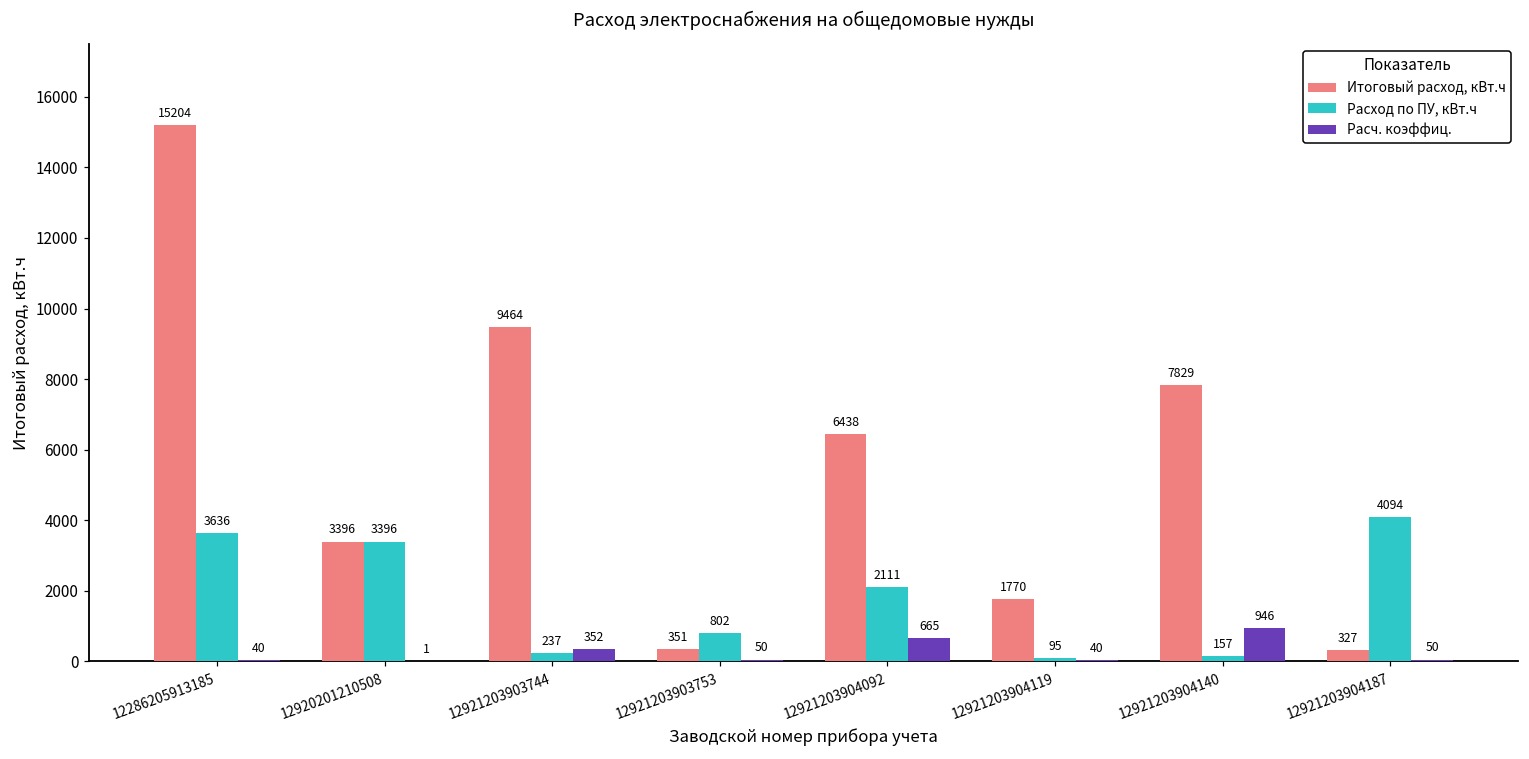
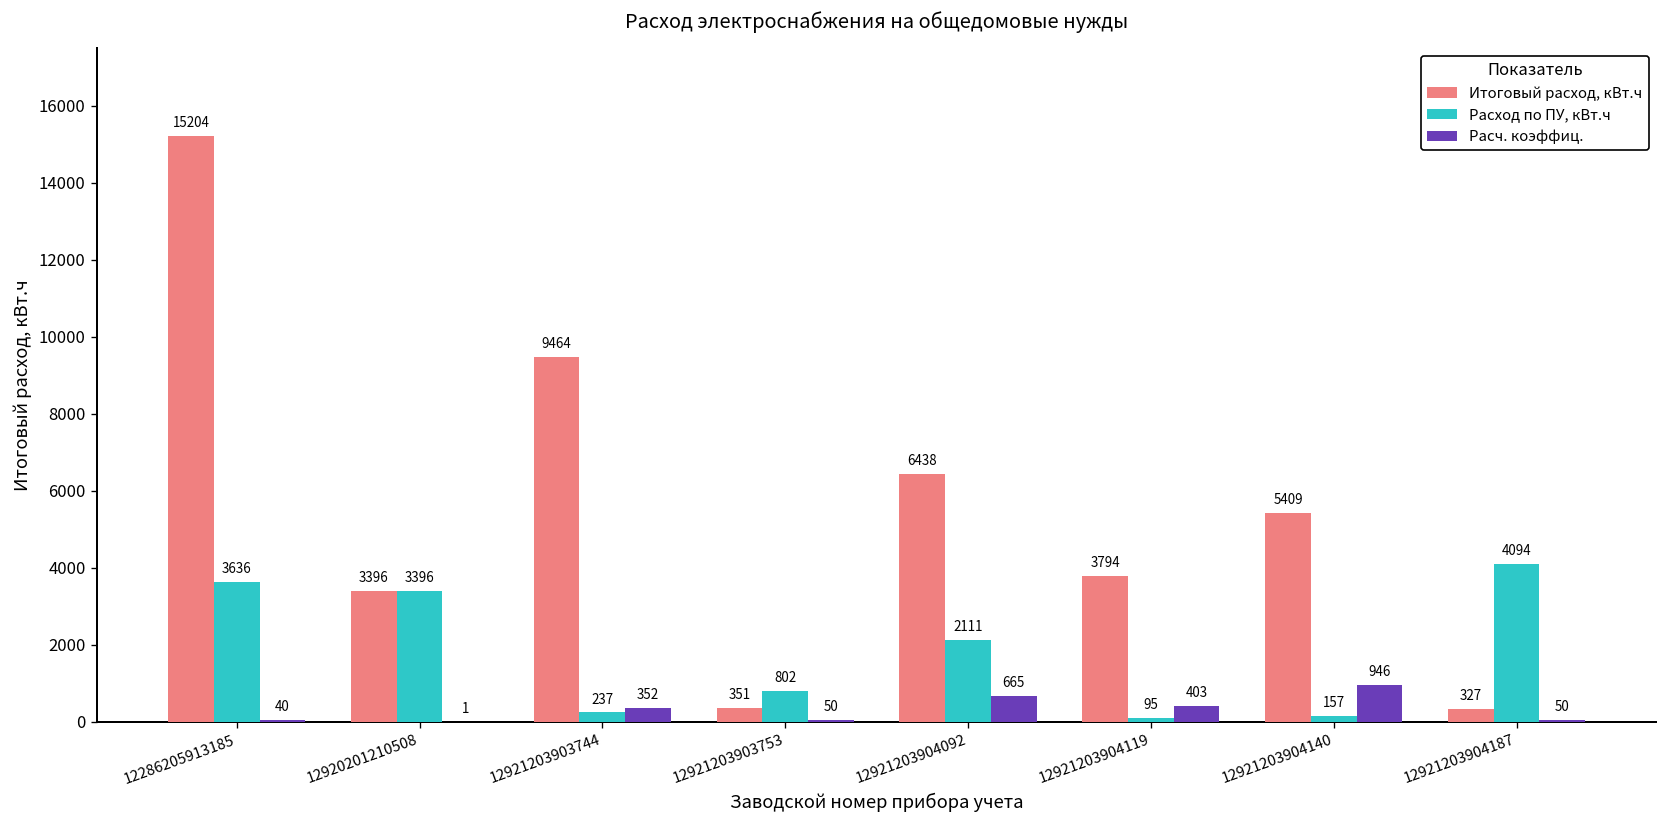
Итоговый расход, кВт.ч, 12921203904119: 1770 -> 3794
Расч. коэффиц., 12921203904119: 40 -> 403
Итоговый расход, кВт.ч, 12921203904140: 7829 -> 5409
